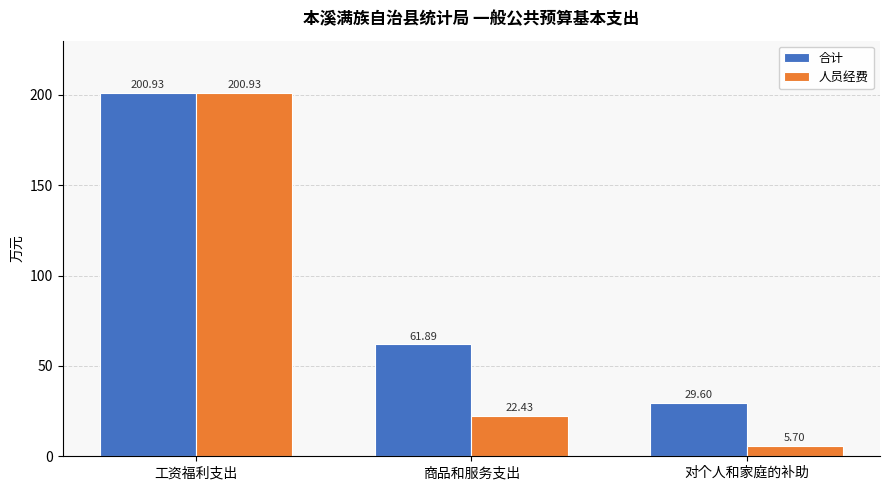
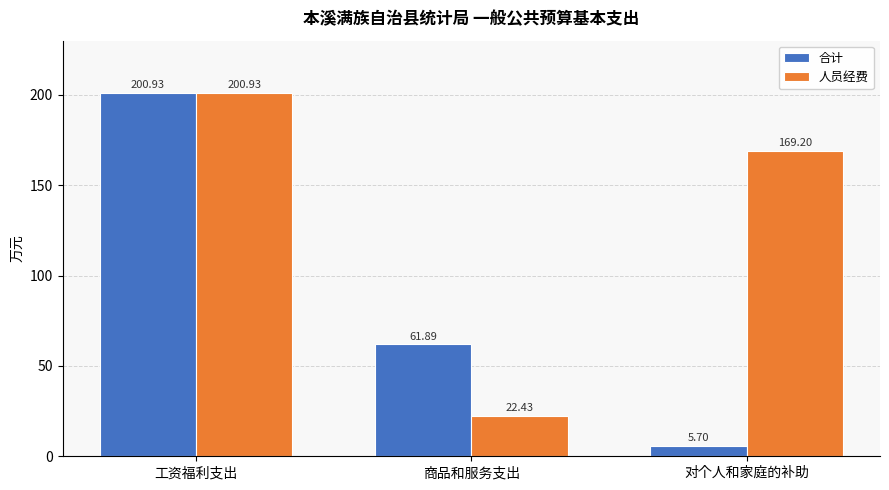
合计, 对个人和家庭的补助: 29.60 -> 5.70
人员经费, 对个人和家庭的补助: 5.70 -> 169.20
